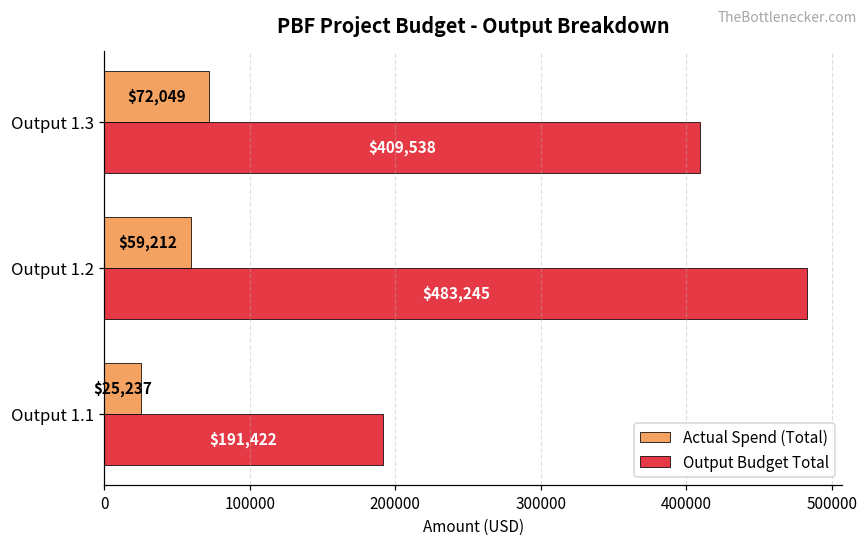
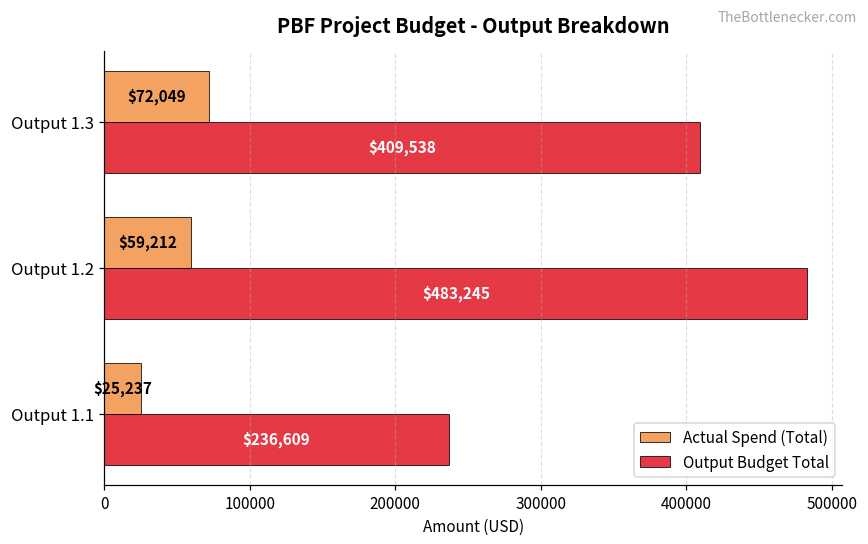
Output Budget Total, Output 1.1: $191,422 -> $236,609
